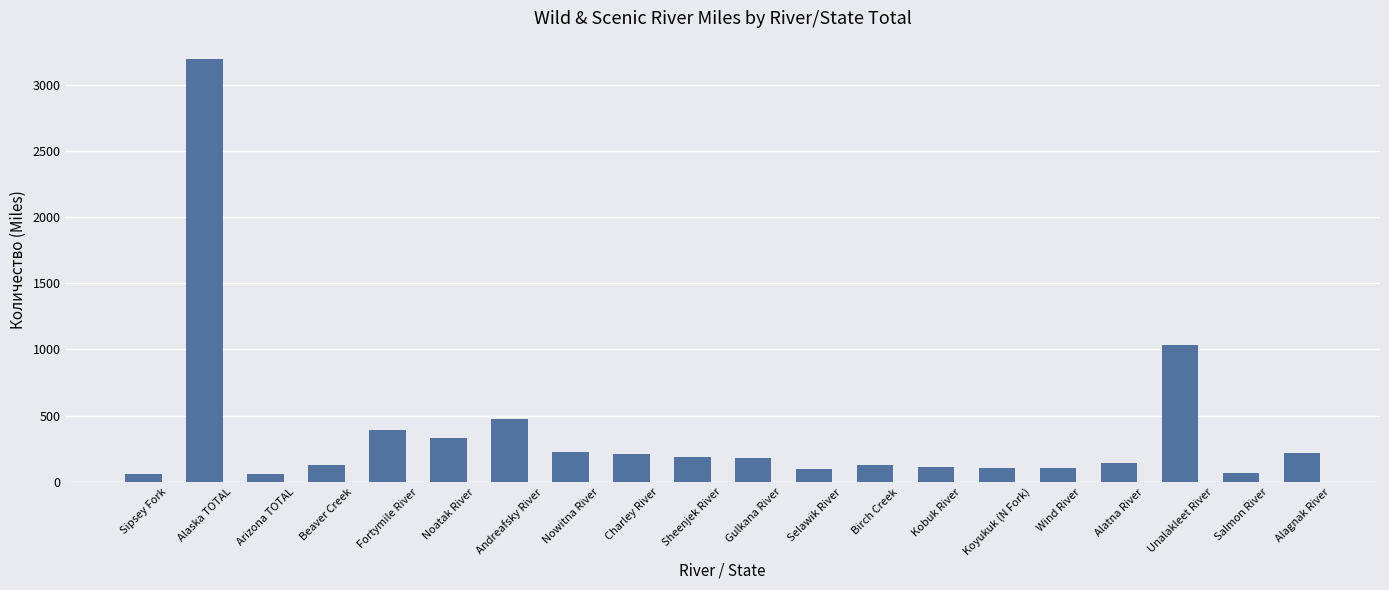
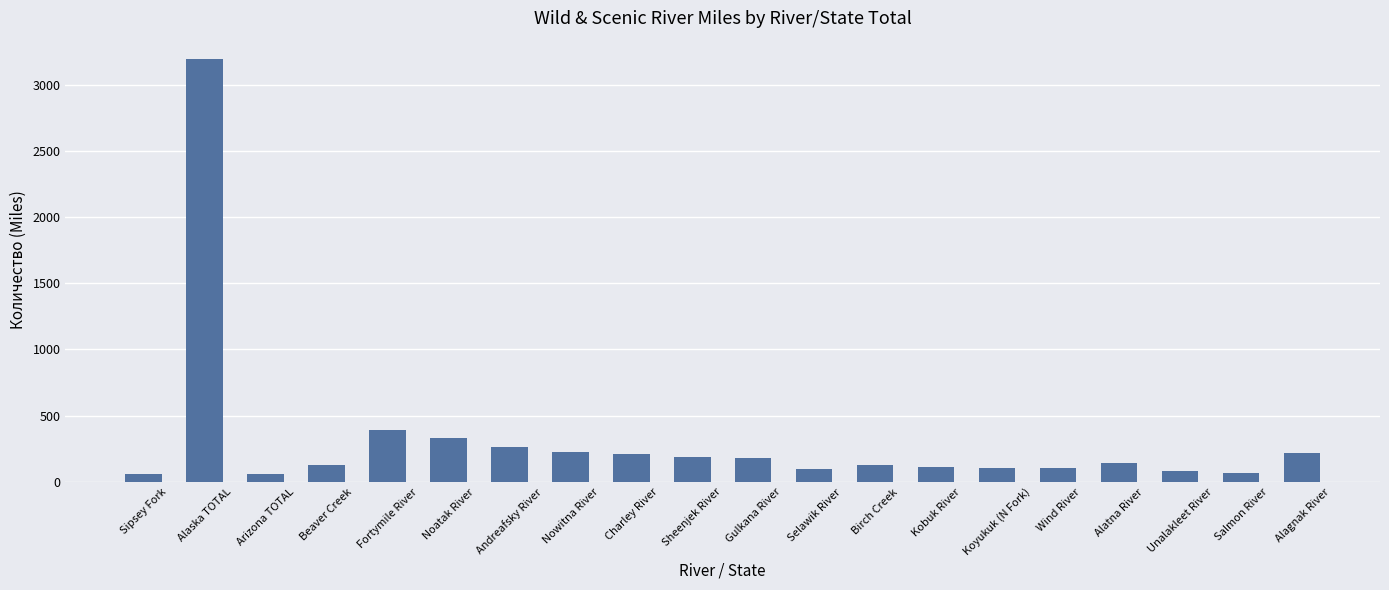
Andreafsky River: 470 -> 270
Unalakleet River: 1040 -> 80
